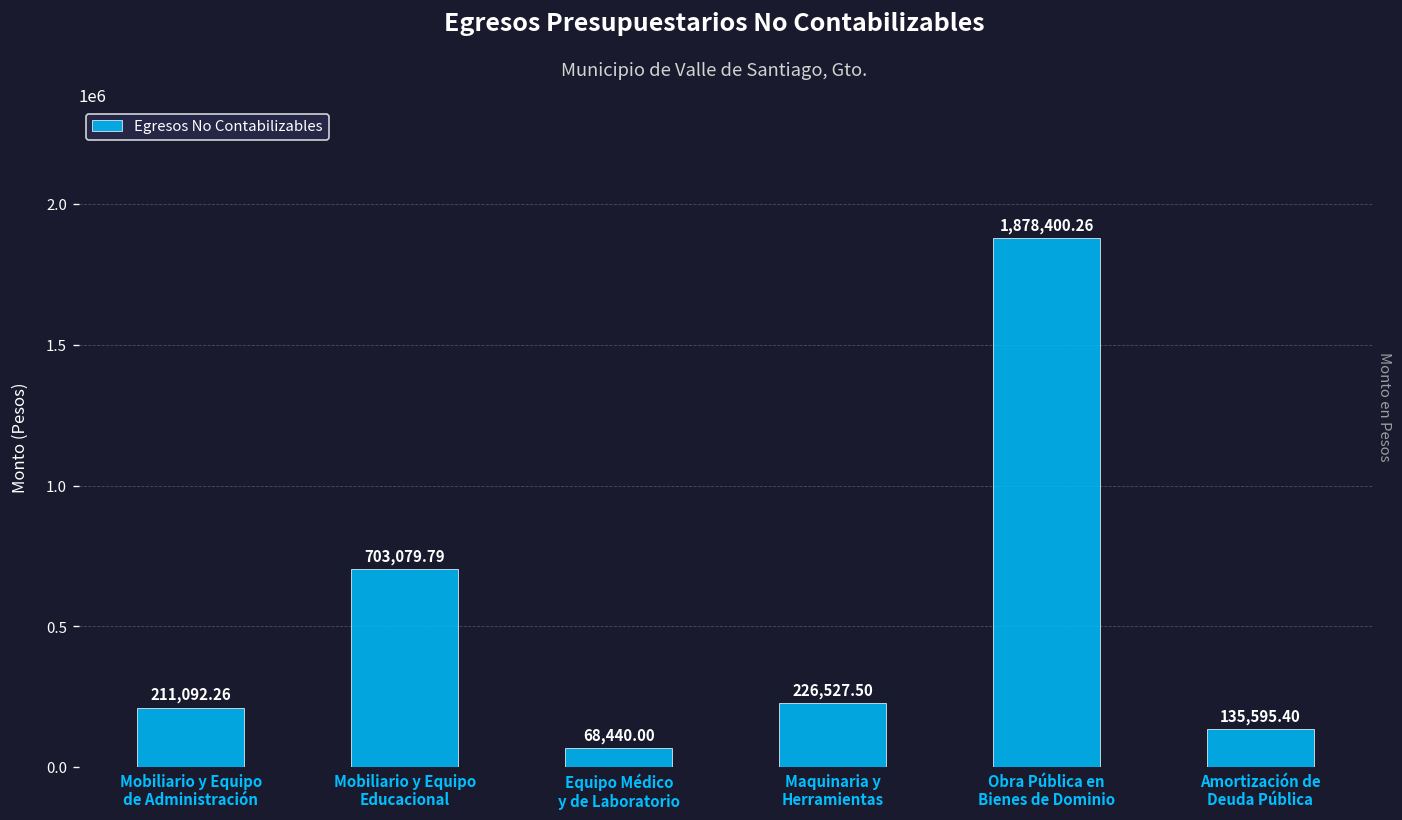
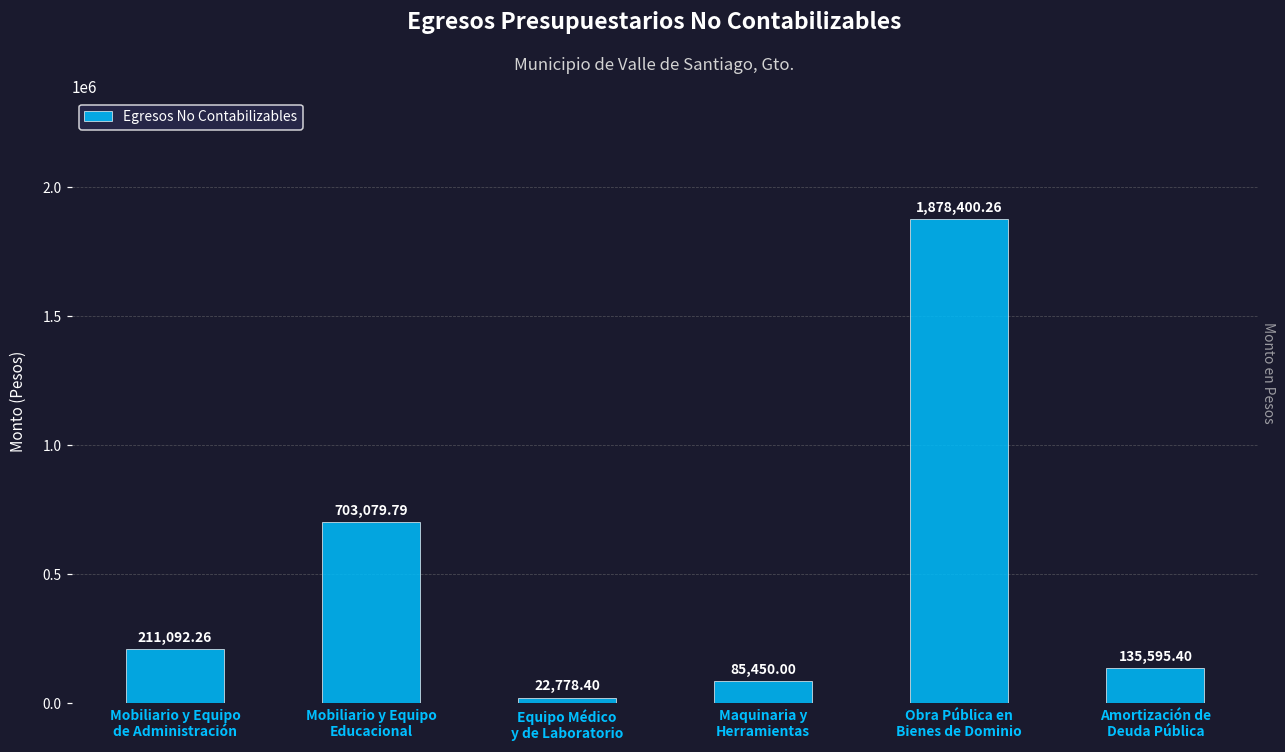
Equipo Médico y de Laboratorio: 68,440.00 -> 22,778.40
Maquinaria y Herramientas: 226,527.50 -> 85,450.00
